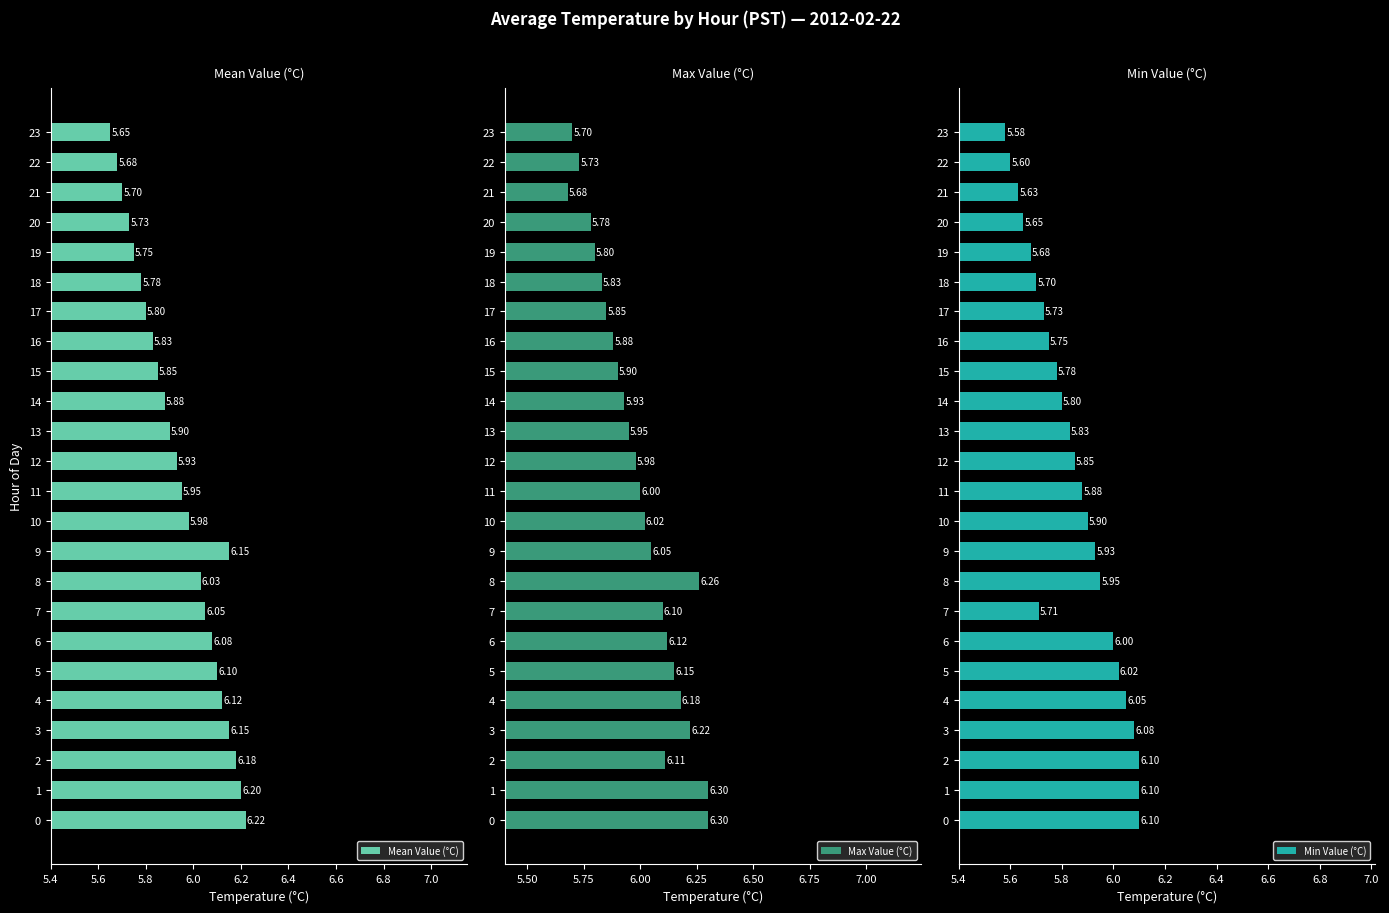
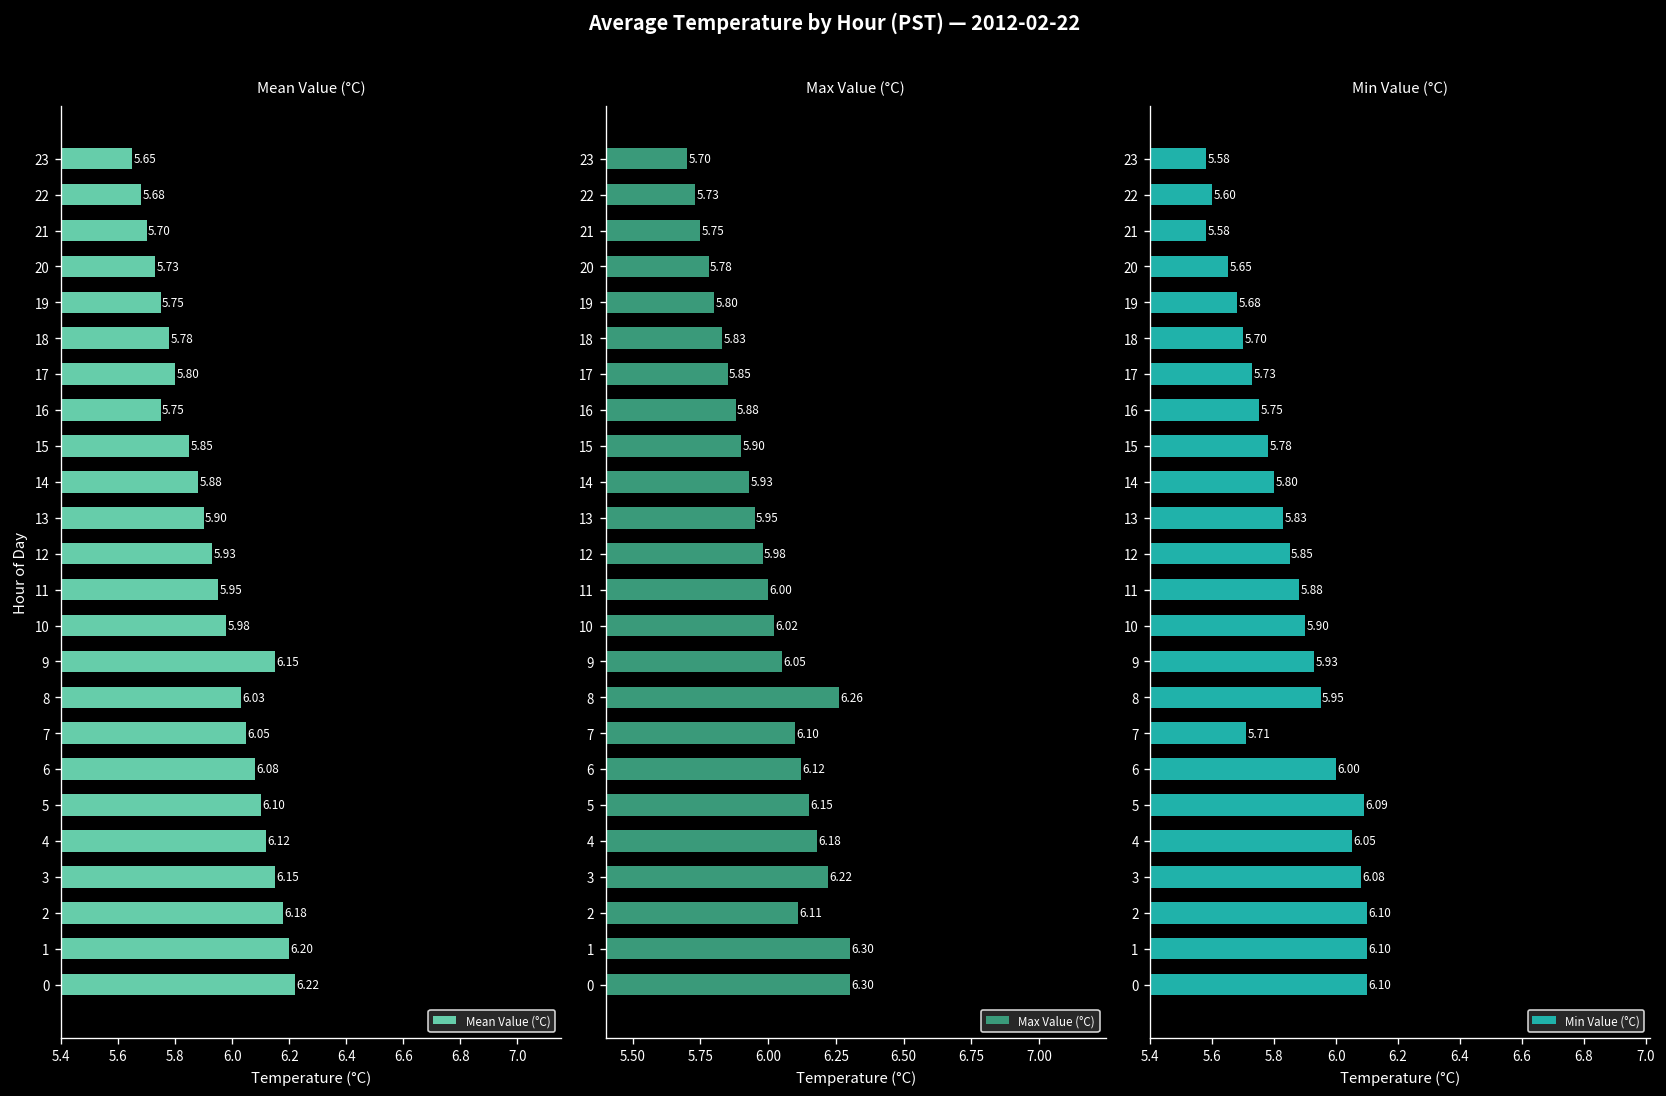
Mean Value (°C), 16: 5.83 -> 5.75
Max Value (°C), 21: 5.68 -> 5.75
Min Value (°C), 21: 5.63 -> 5.58
Min Value (°C), 5: 6.02 -> 6.09
